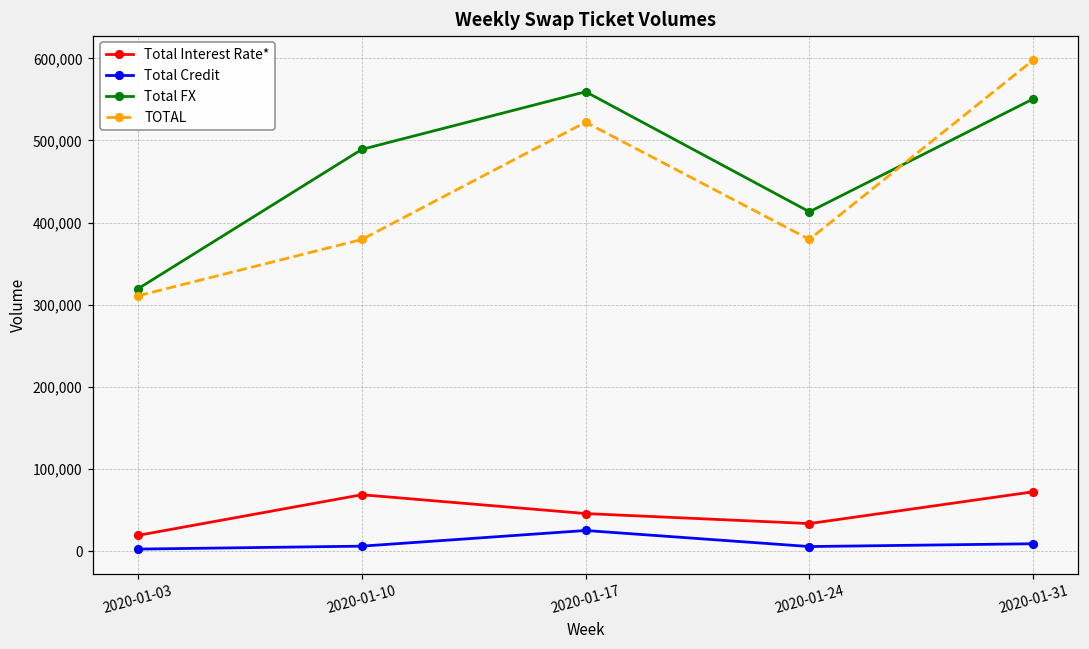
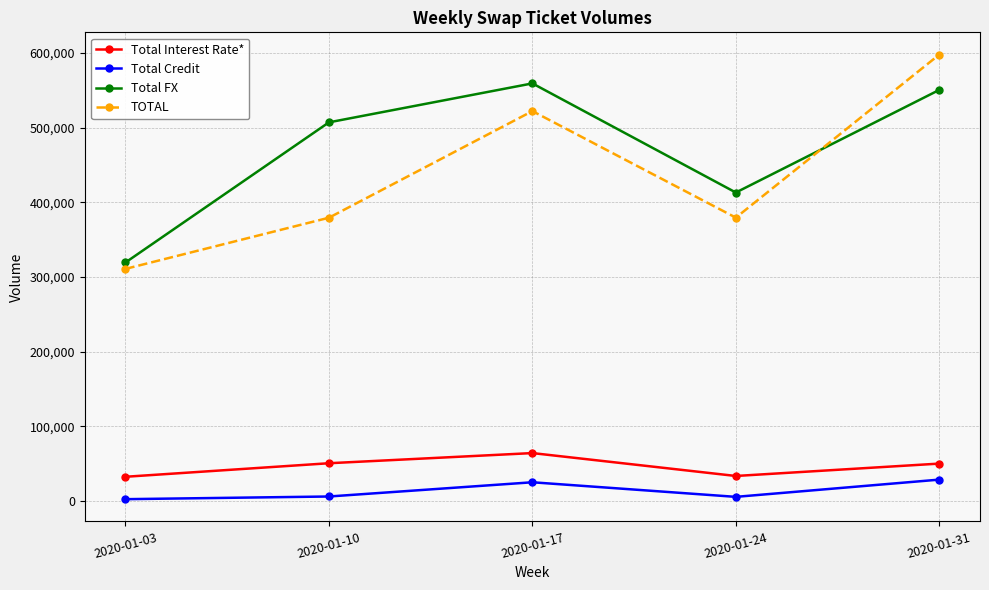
Total Interest Rate*, 2020-01-03: 20,000 -> 30,000
Total Interest Rate*, 2020-01-10: 70,000 -> 50,000
Total FX, 2020-01-10: 490,000 -> 510,000
Total Interest Rate*, 2020-01-17: 50,000 -> 60,000
Total Interest Rate*, 2020-01-31: 70,000 -> 50,000
Total Credit, 2020-01-31: 10,000 -> 30,000
